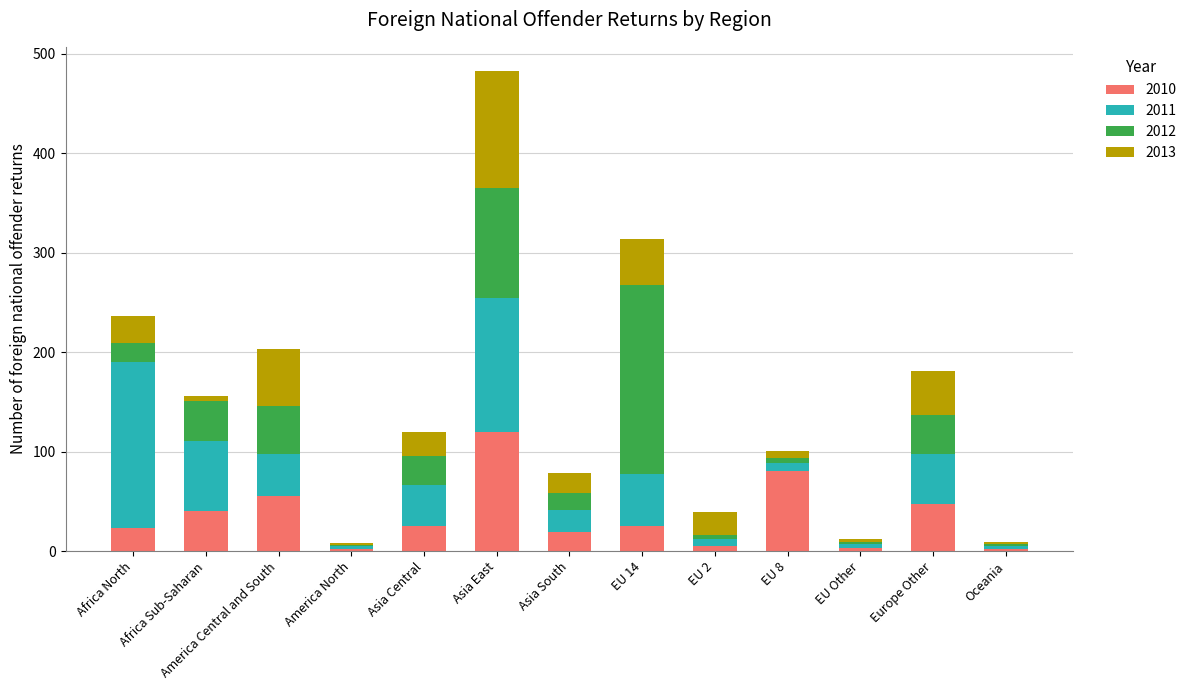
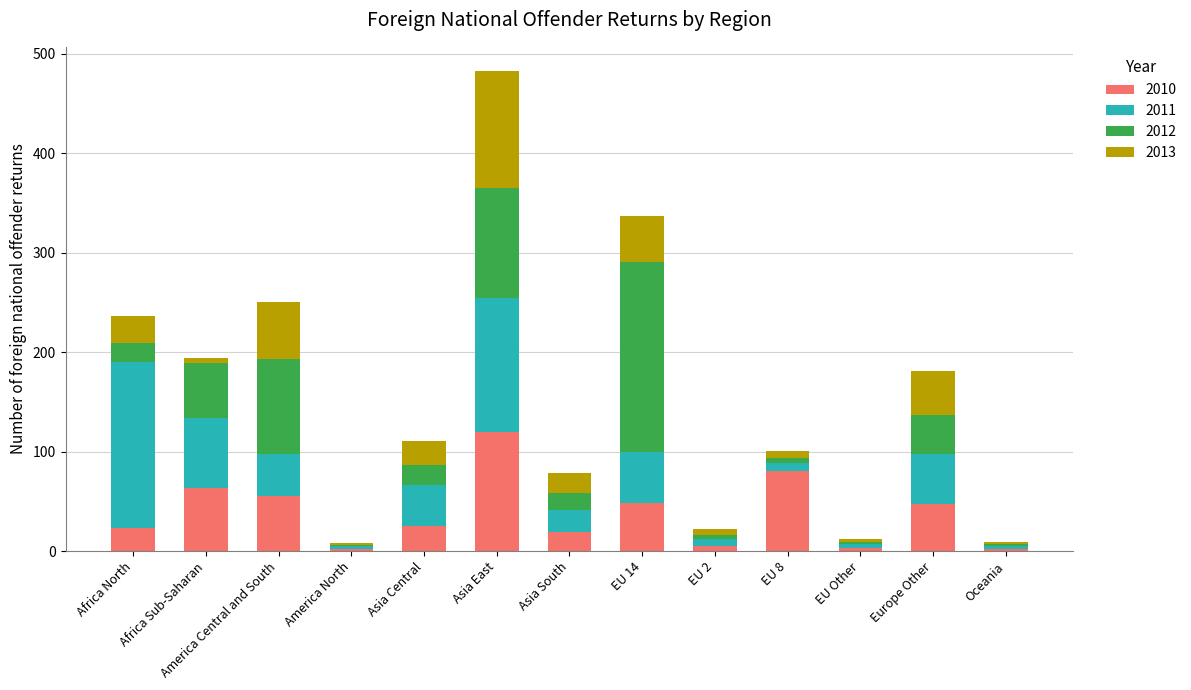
2010, Africa Sub-Saharan: 40 -> 60
2012, Africa Sub-Saharan: 40 -> 60
2012, America Central and South: 50 -> 100
2012, Asia Central: 30 -> 20
2010, EU 14: 30 -> 50
2013, EU 2: 20 -> 10
